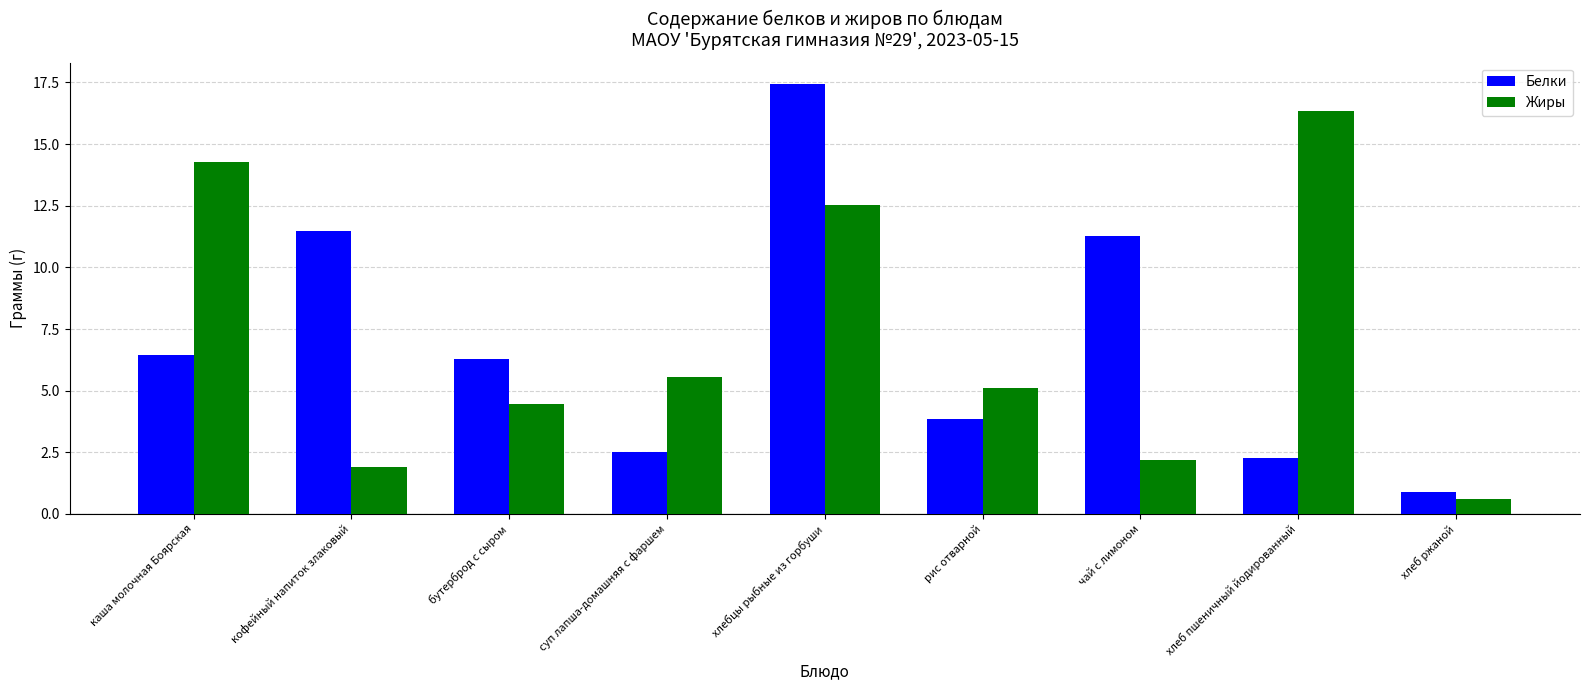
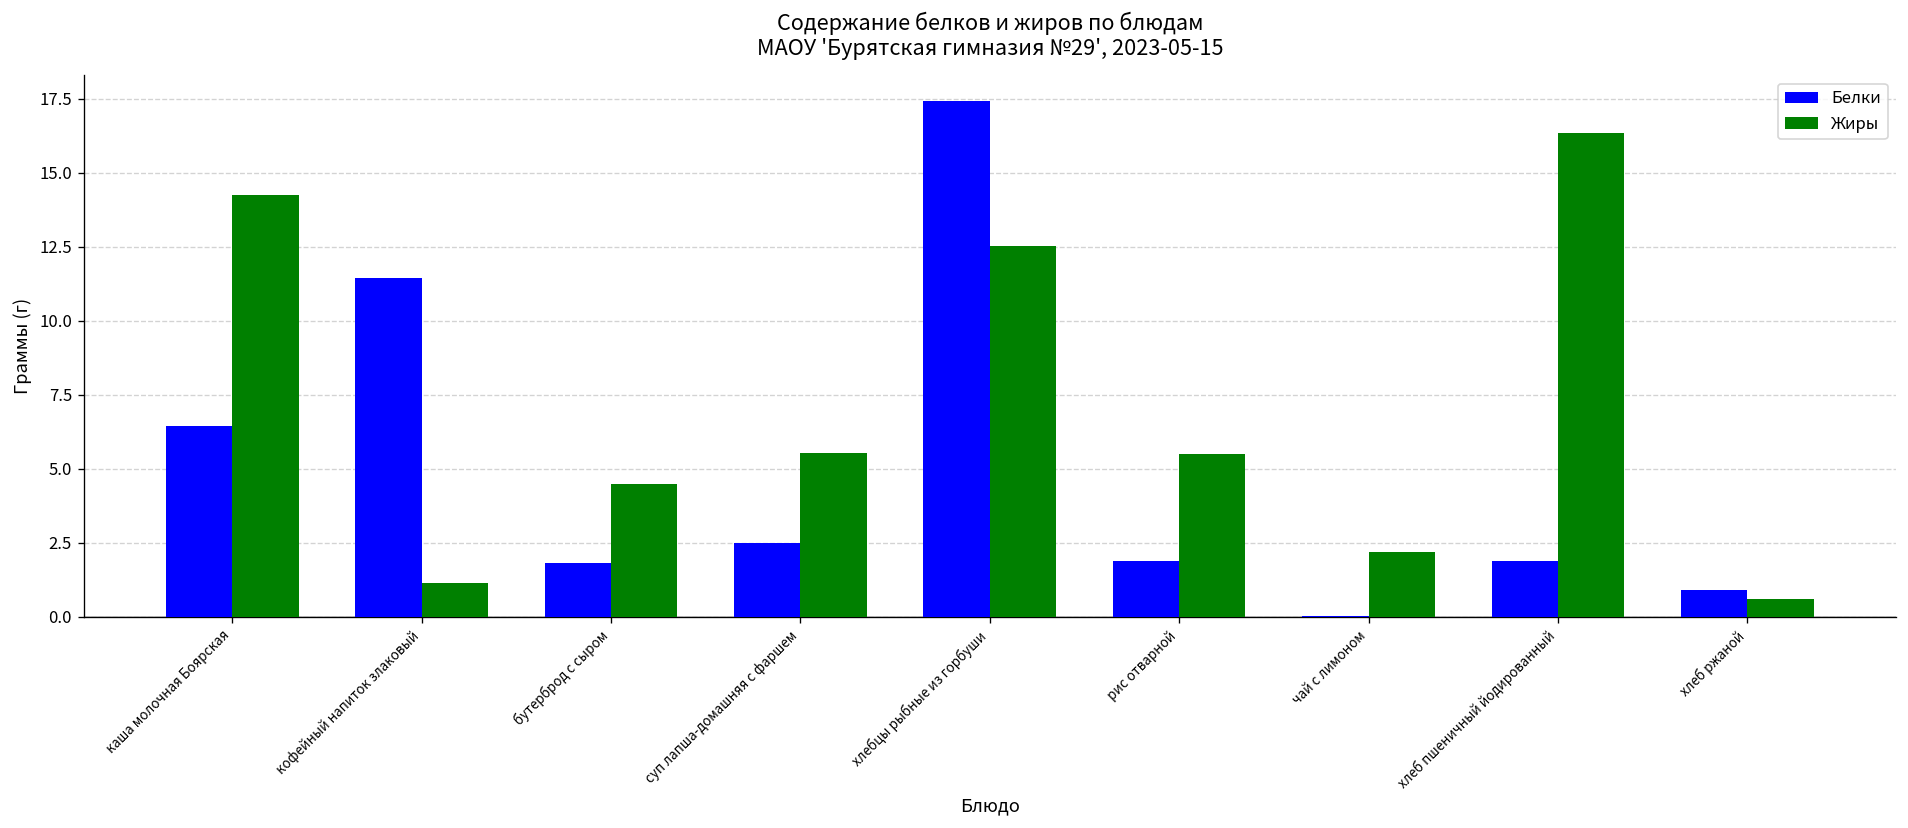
Жиры, кофейный напиток злаковый: 1.9 -> 1.1
Белки, бутерброд с сыром: 6.3 -> 1.8
Белки, рис отварной: 3.8 -> 1.9
Жиры, рис отварной: 5.1 -> 5.5
Белки, чай с лимоном: 11.3 -> 0.0
Белки, хлеб пшеничный йодированный: 2.3 -> 1.9
